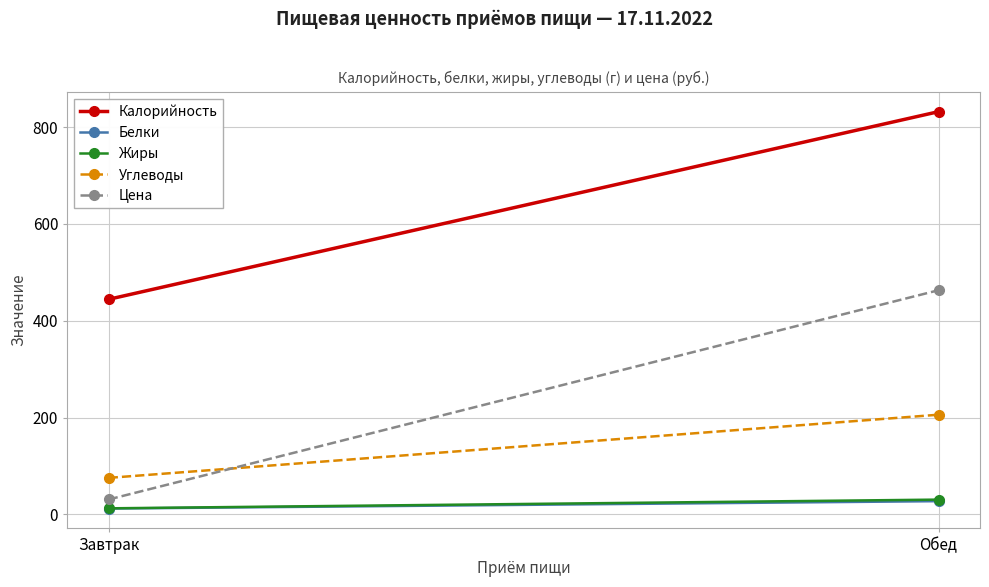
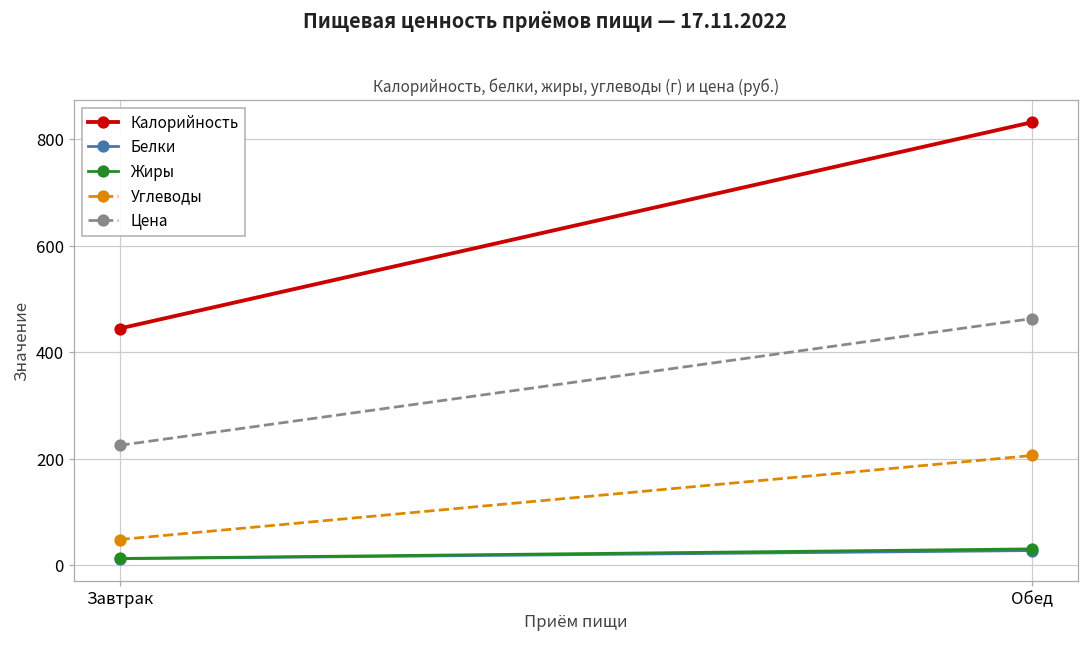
Углеводы, Завтрак: 80 -> 50
Цена, Завтрак: 30 -> 230
